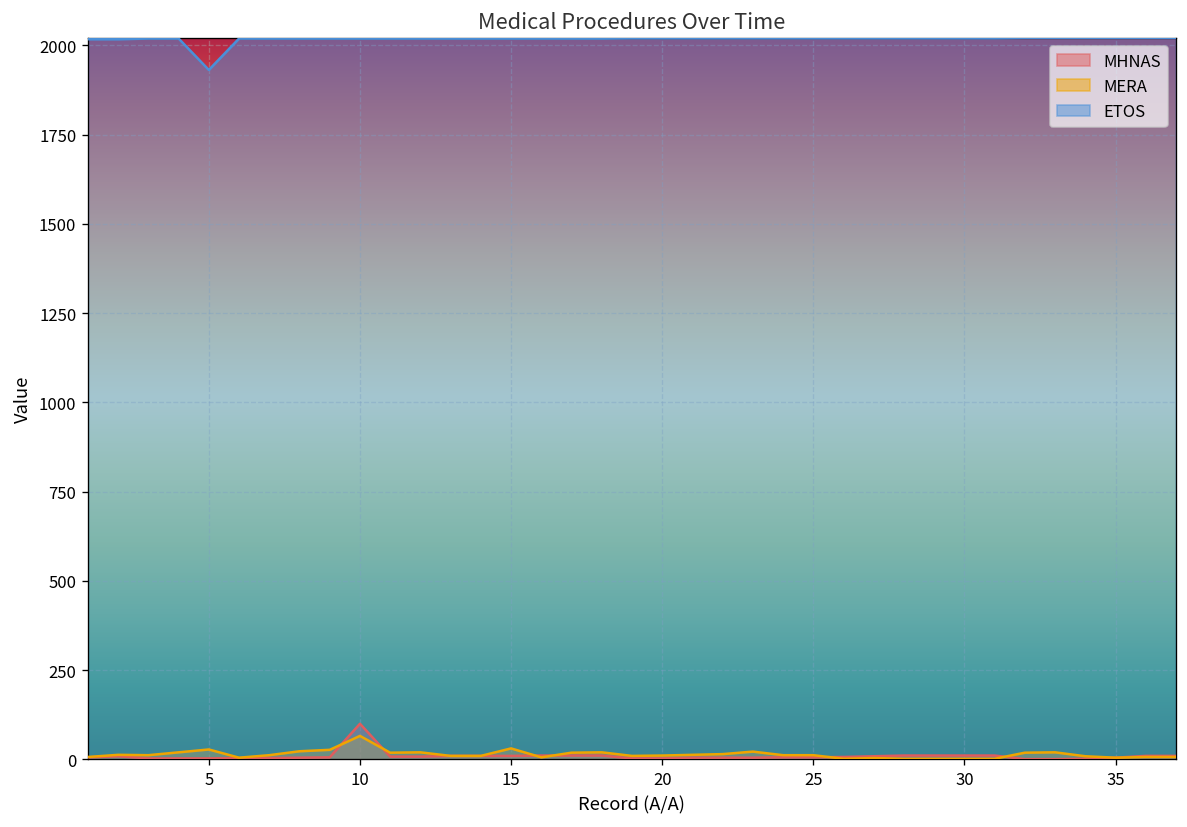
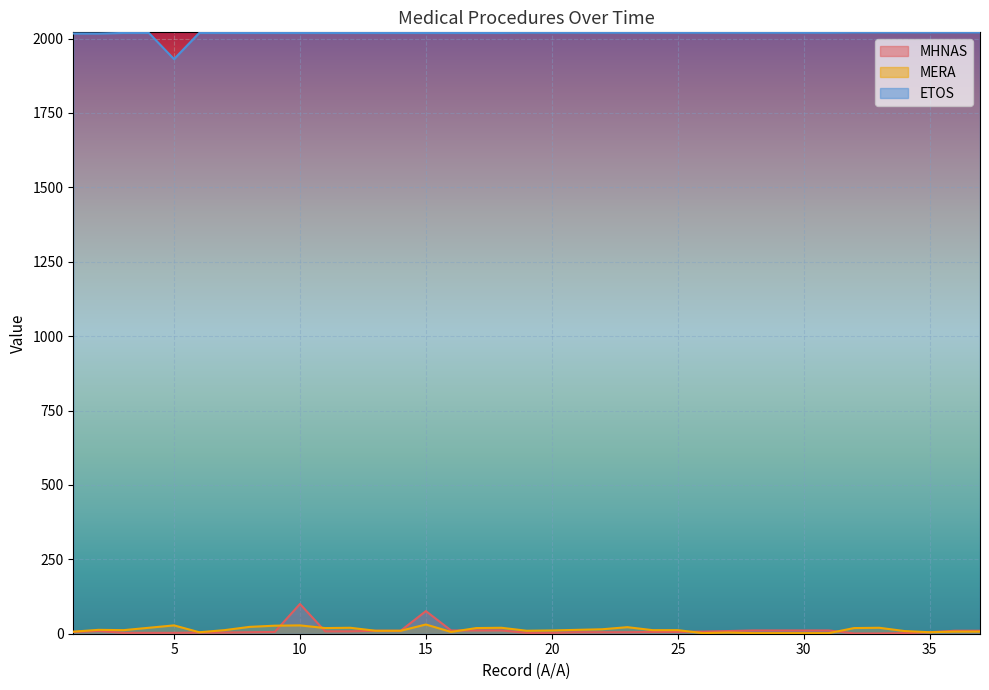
MERA, 10: 70 -> 30
MHNAS, 15: 10 -> 80
